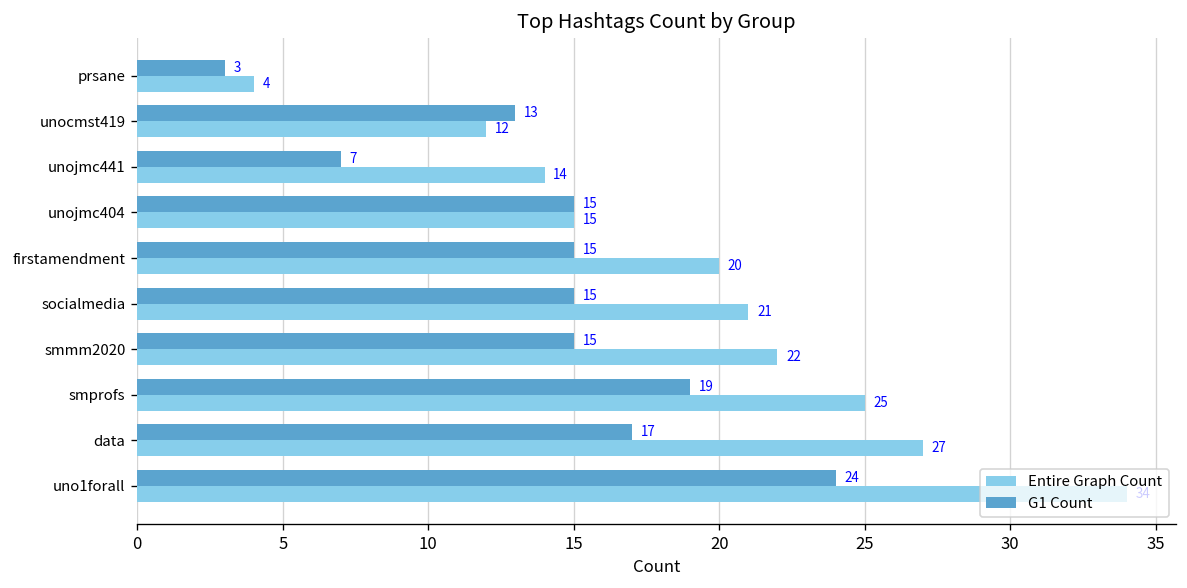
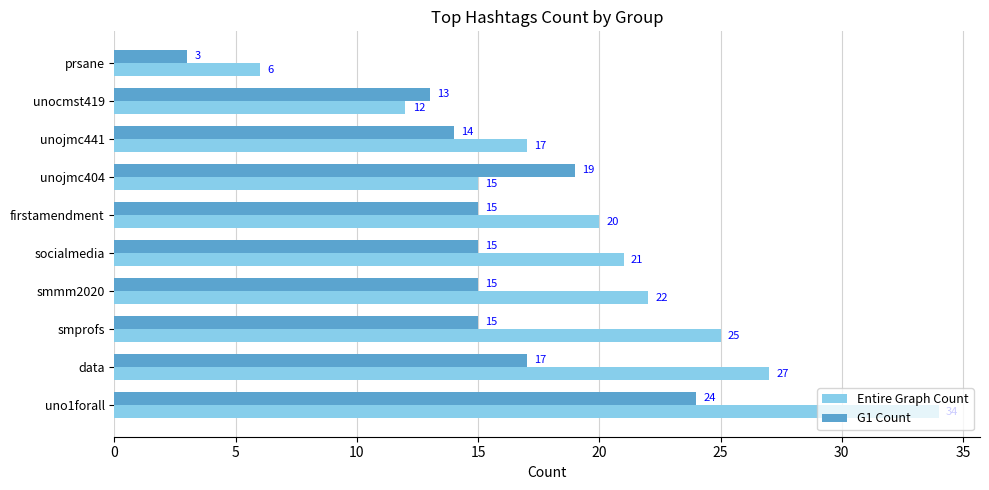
Entire Graph Count, prsane: 4 -> 6
G1 Count, unojmc441: 7 -> 14
Entire Graph Count, unojmc441: 14 -> 17
G1 Count, unojmc404: 15 -> 19
G1 Count, smprofs: 19 -> 15
